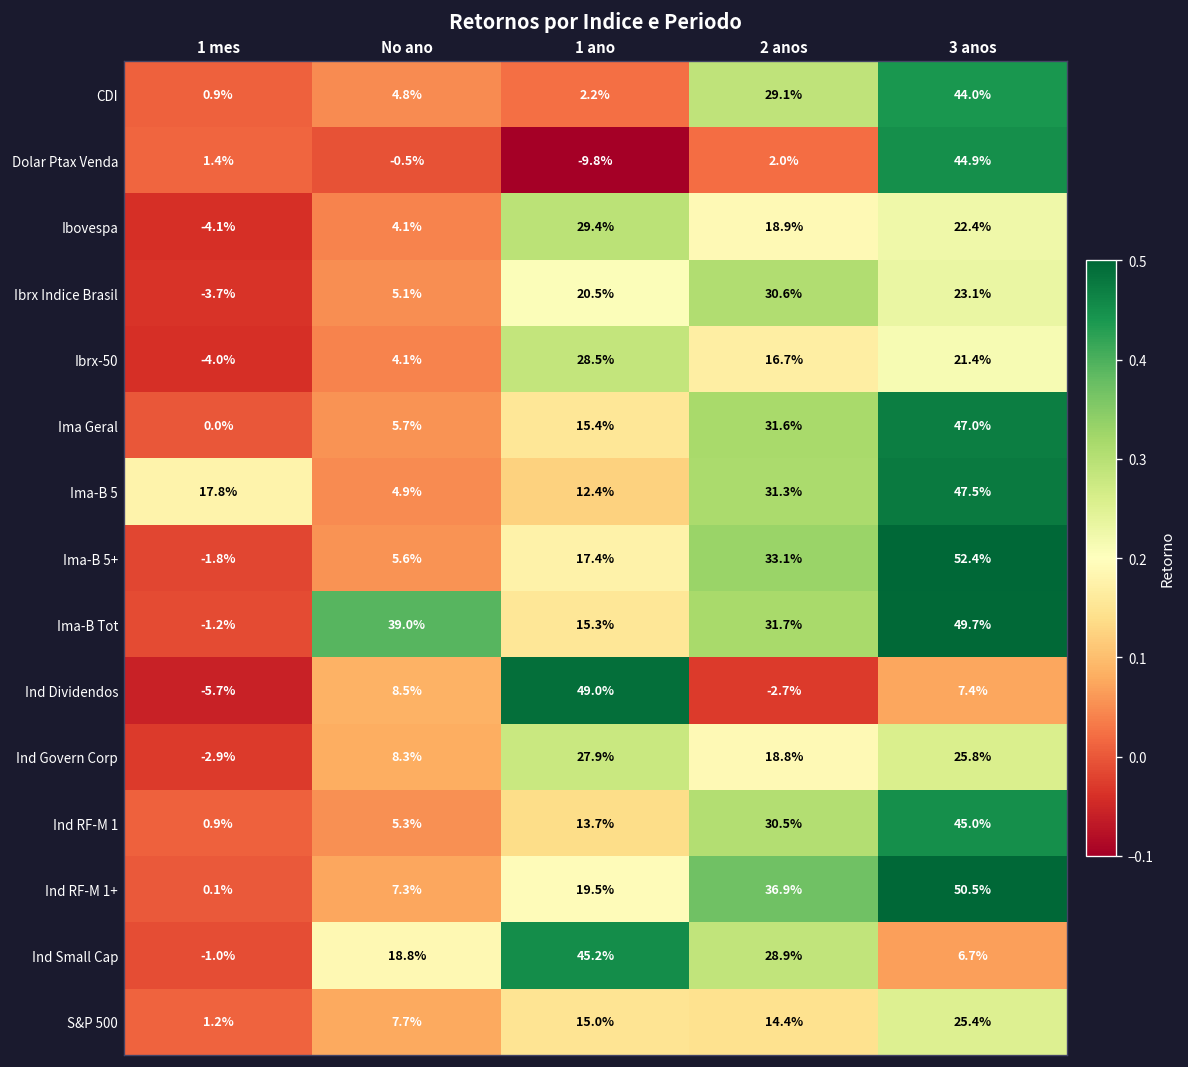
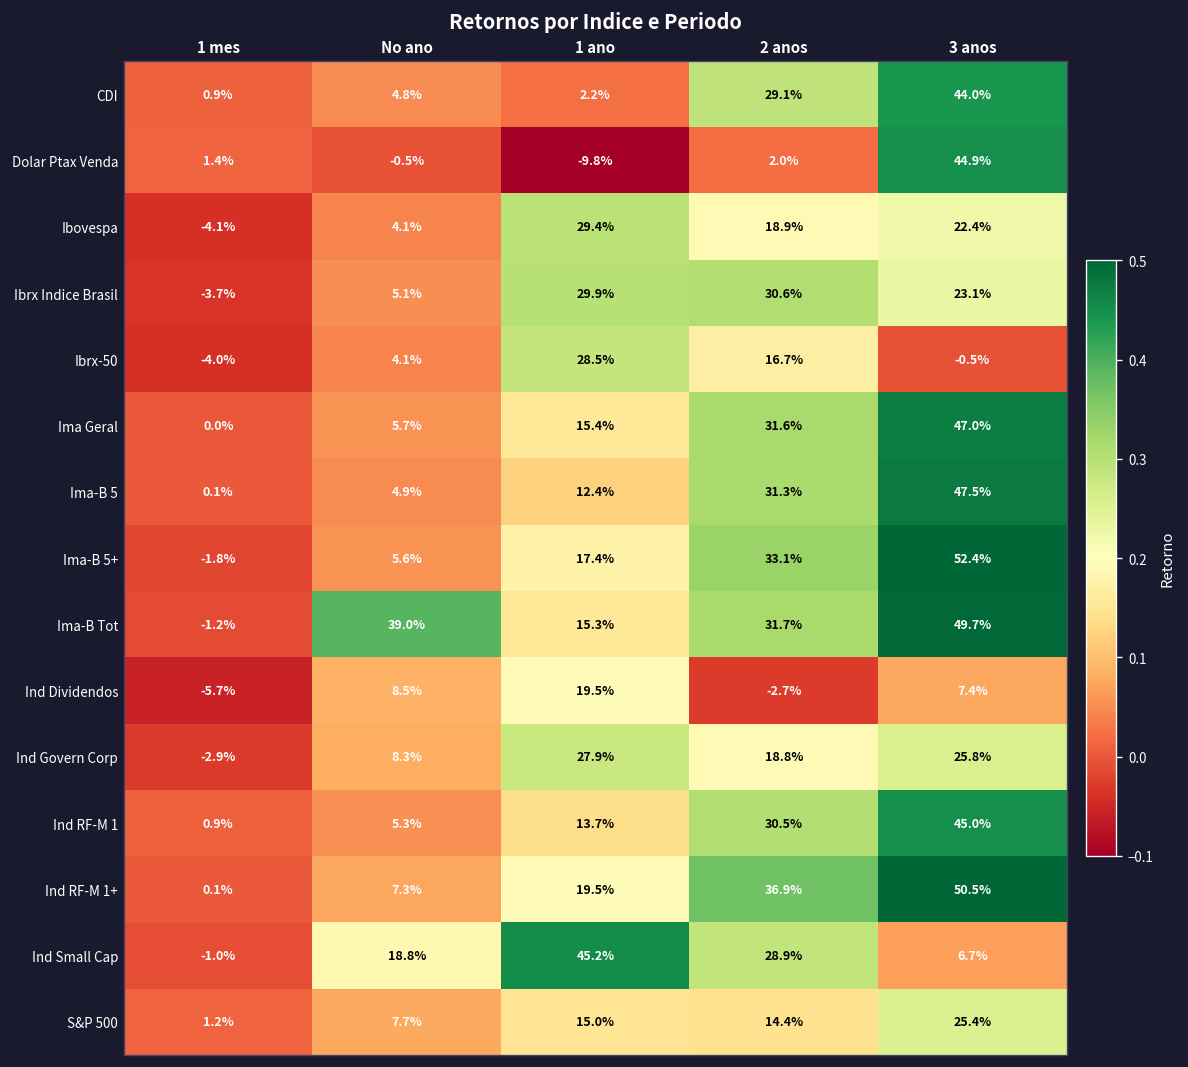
Ibrx Indice Brasil, 1 ano: 20.5% -> 29.9%
Ibrx-50, 3 anos: 21.4% -> -0.5%
Ima-B 5, 1 mes: 17.8% -> 0.1%
Ind Dividendos, 1 ano: 49.0% -> 19.5%
